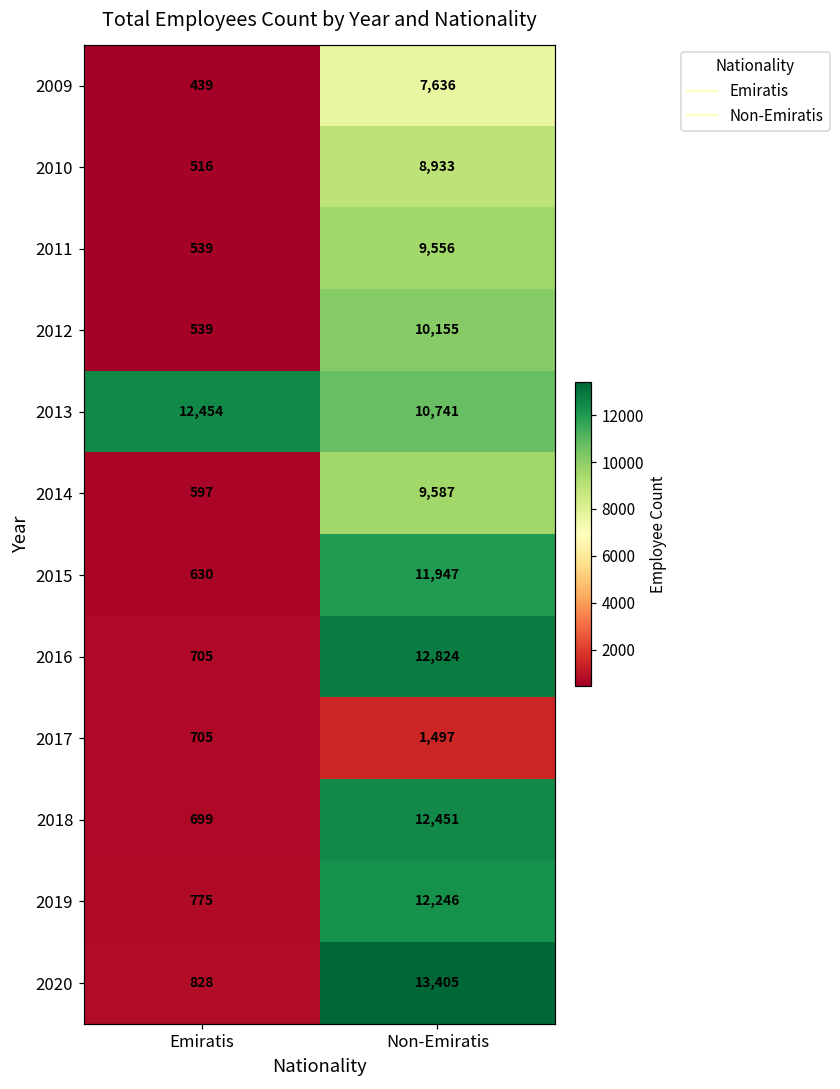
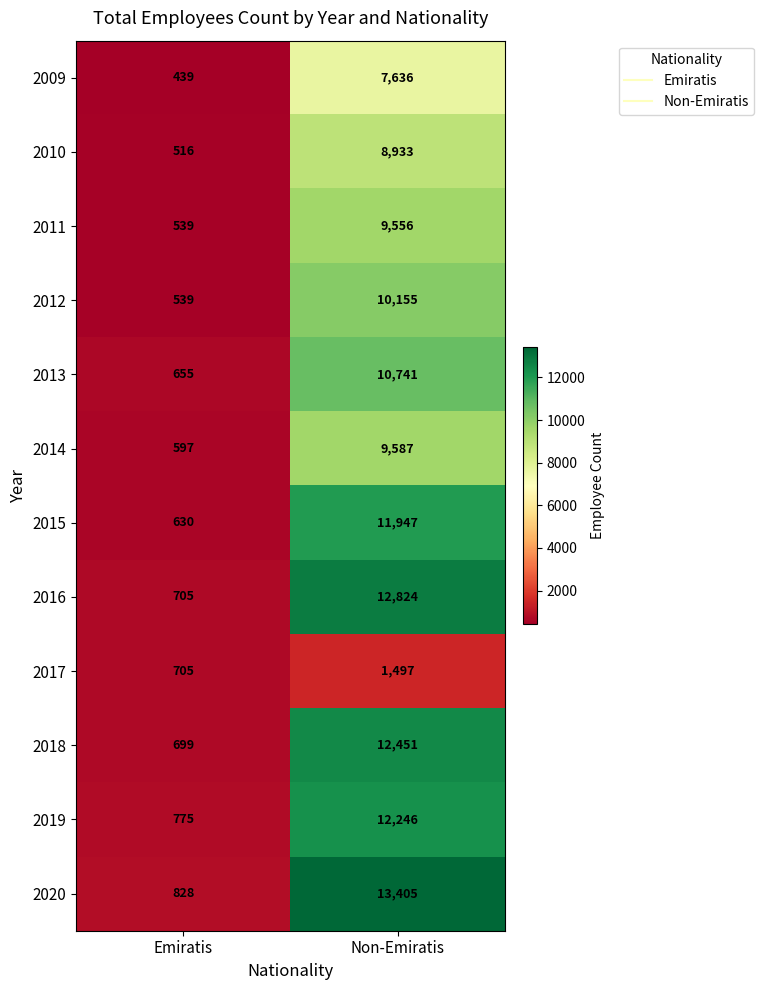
2013, Emiratis: 12,454 -> 655
